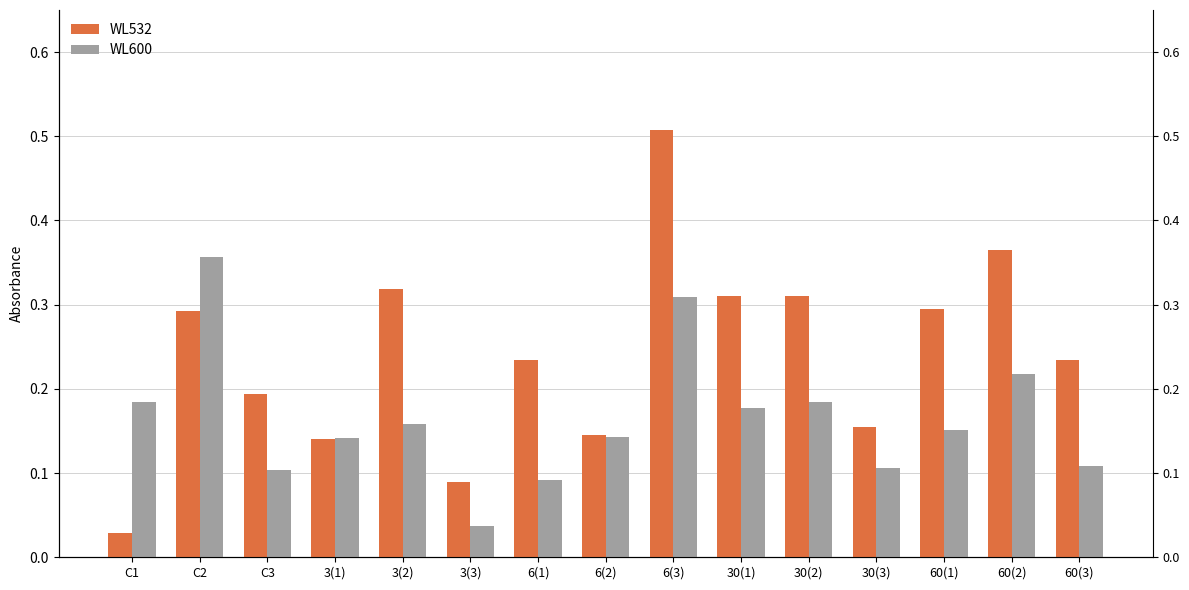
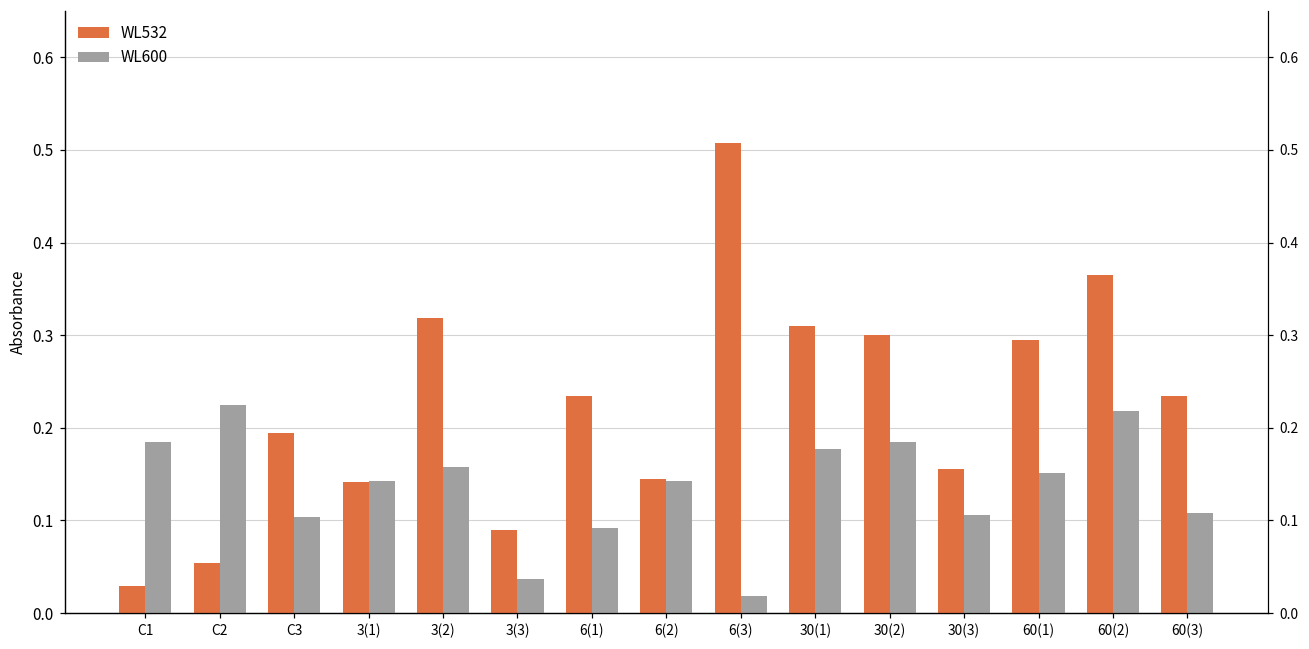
WL532, C2: 0.29 -> 0.05
WL600, C2: 0.36 -> 0.23
WL600, 6(3): 0.31 -> 0.02
WL532, 30(2): 0.31 -> 0.30
